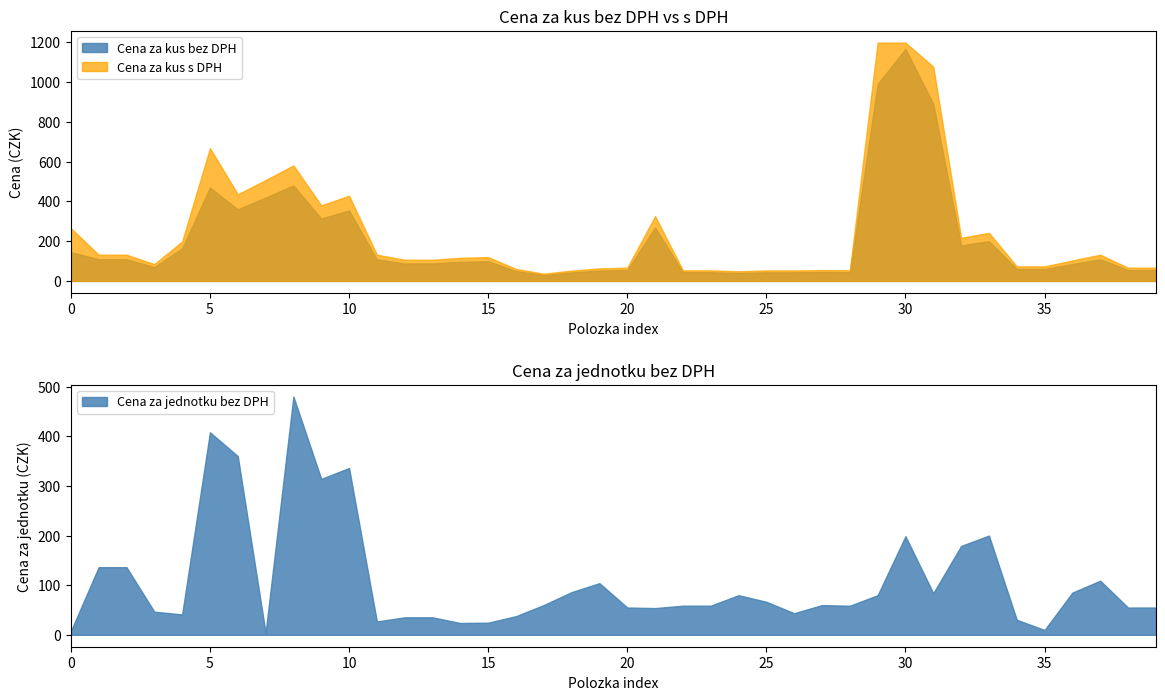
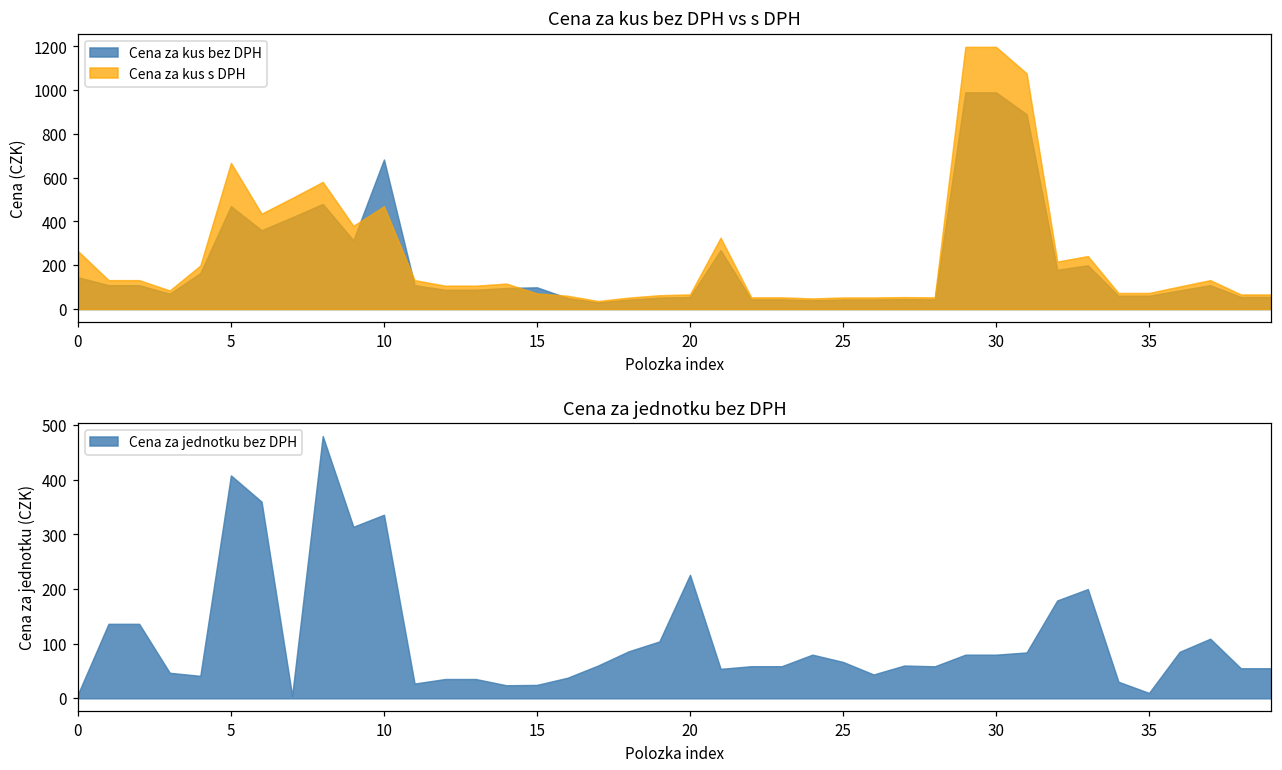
Cena za kus bez DPH vs s DPH, Cena za kus bez DPH, 10: 350 -> 680
Cena za kus bez DPH vs s DPH, Cena za kus s DPH, 10: 430 -> 470
Cena za kus bez DPH vs s DPH, Cena za kus s DPH, 15: 120 -> 70
Cena za kus bez DPH vs s DPH, Cena za kus bez DPH, 30: 1170 -> 990
Cena za jednotku bez DPH, 20: 60 -> 230
Cena za jednotku bez DPH, 30: 200 -> 80
